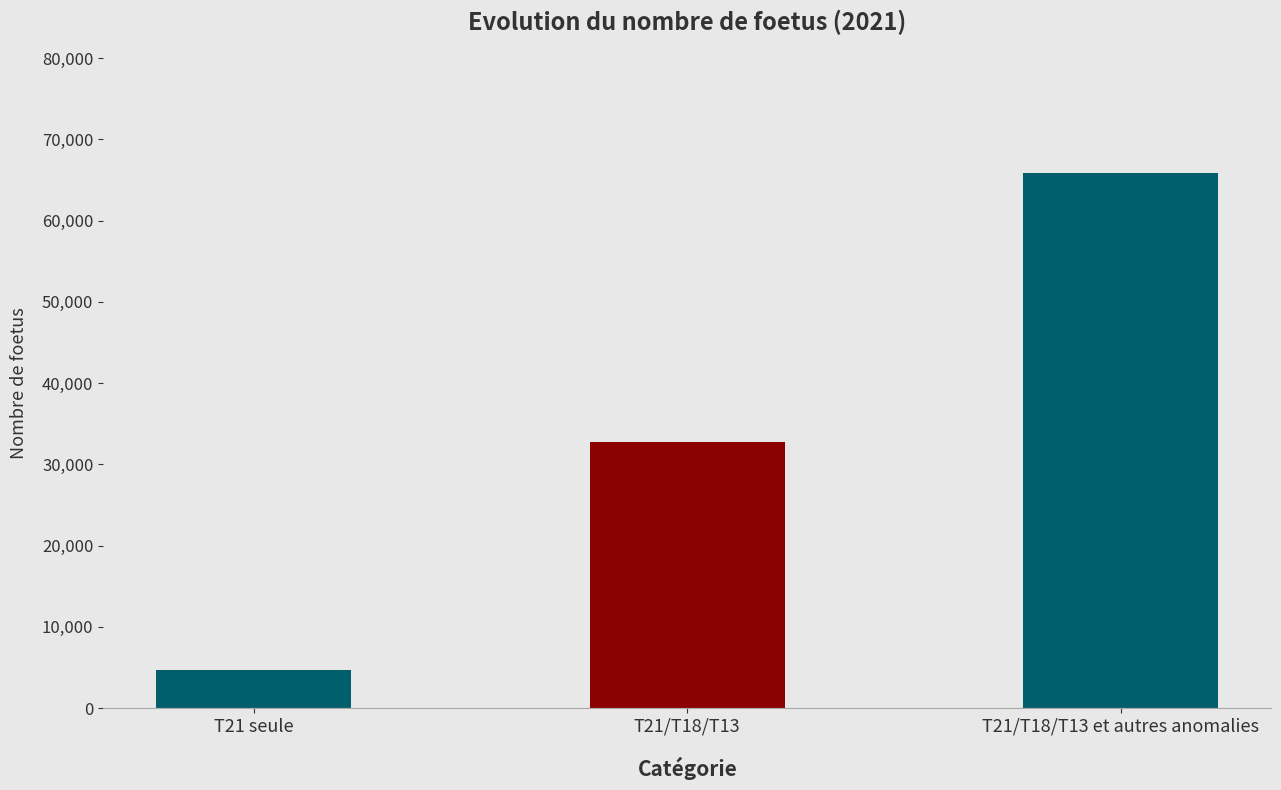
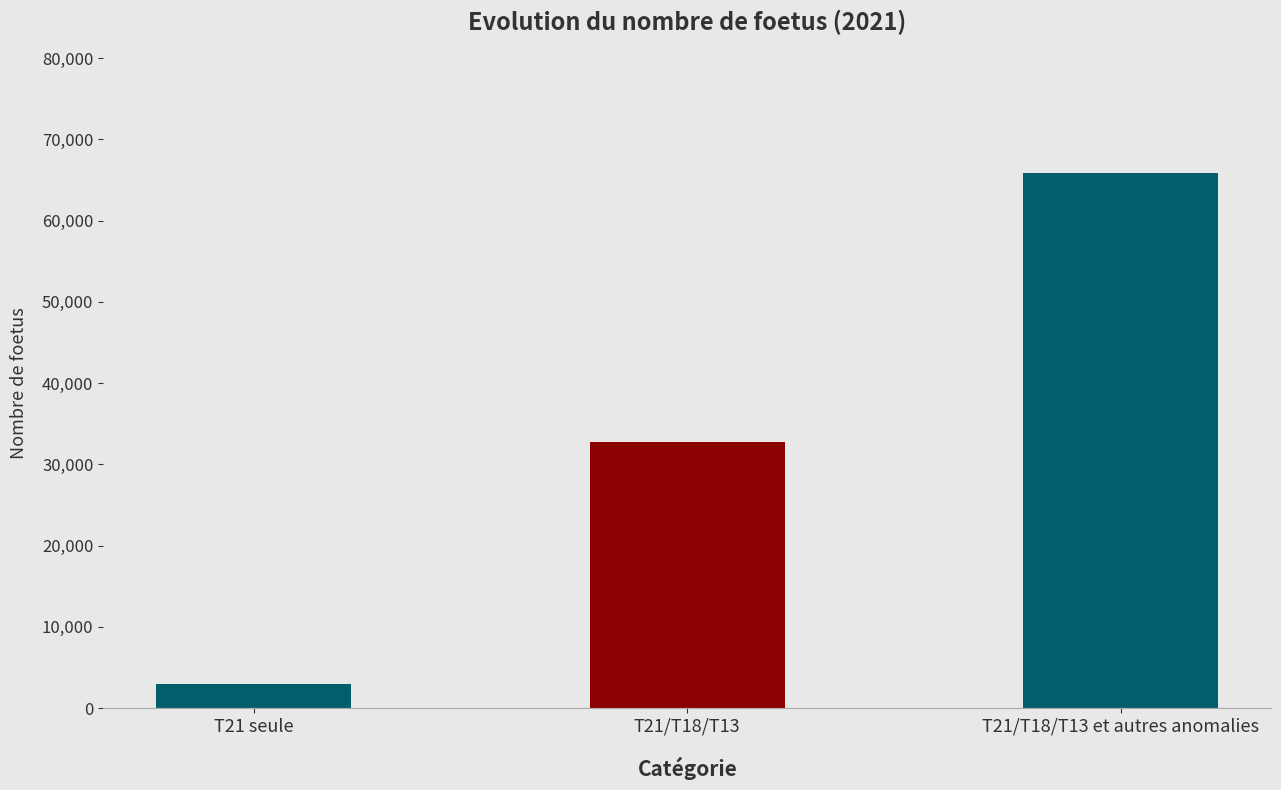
T21 seule: 5,000 -> 3,000
